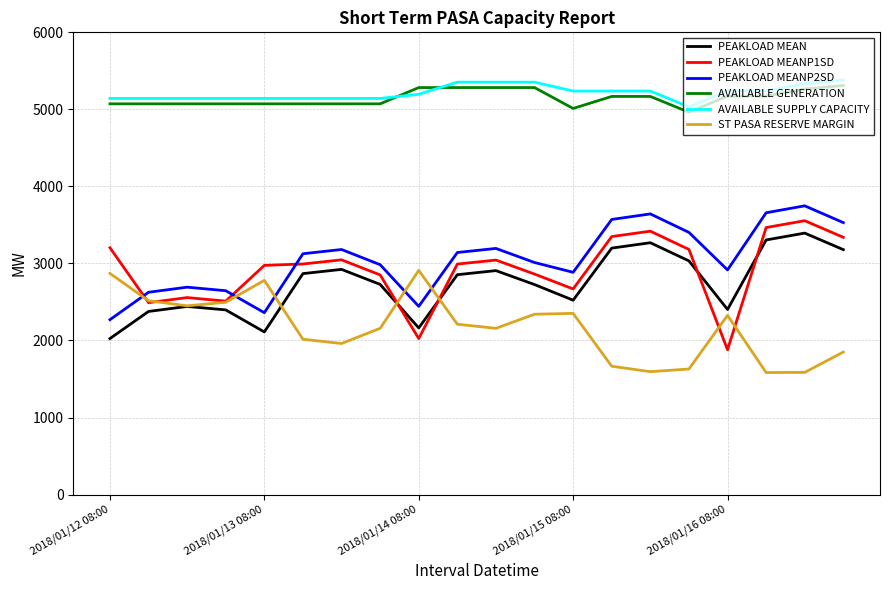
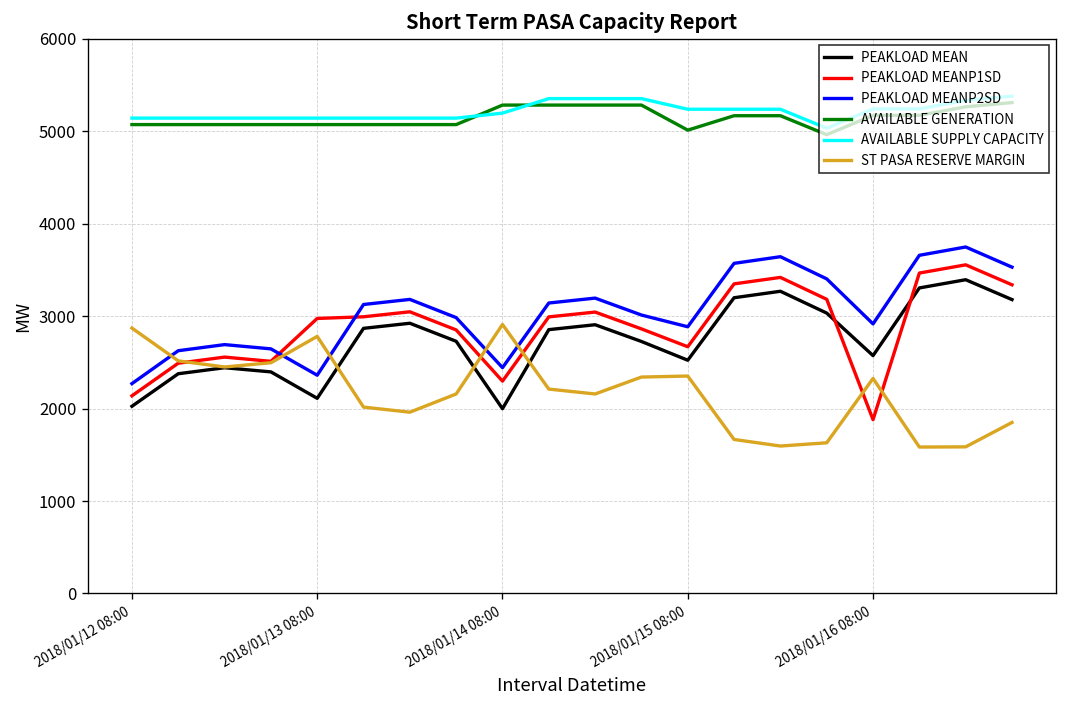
PEAKLOAD MEANP1SD, 2018/01/12 08:00: 3200 -> 2100
PEAKLOAD MEAN, 2018/01/14 08:00: 2200 -> 2000
PEAKLOAD MEANP1SD, 2018/01/14 08:00: 2000 -> 2300
PEAKLOAD MEAN, 2018/01/16 08:00: 2400 -> 2600
